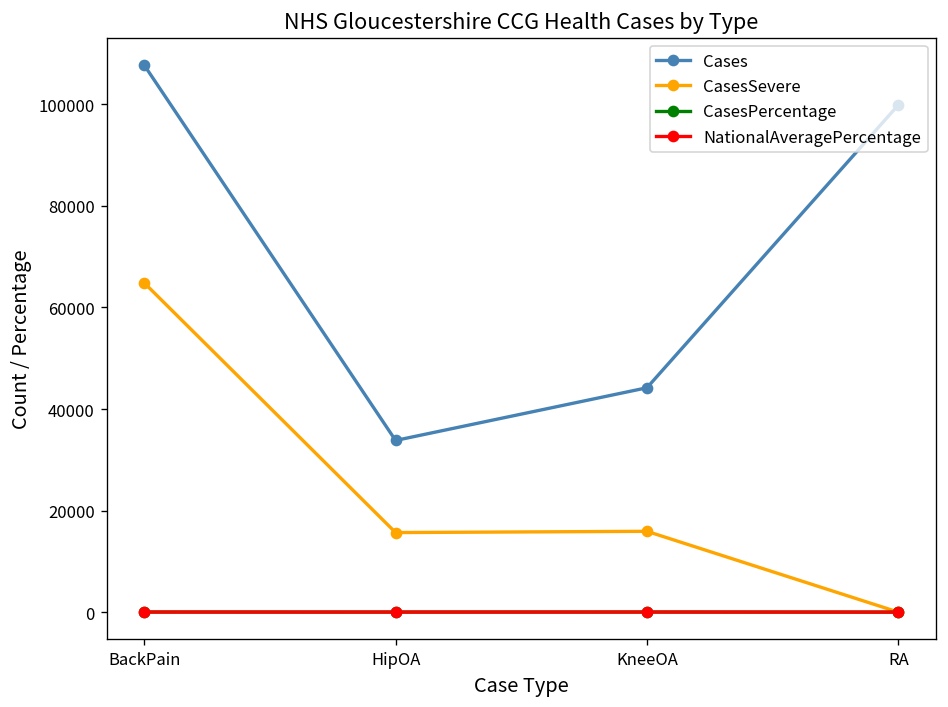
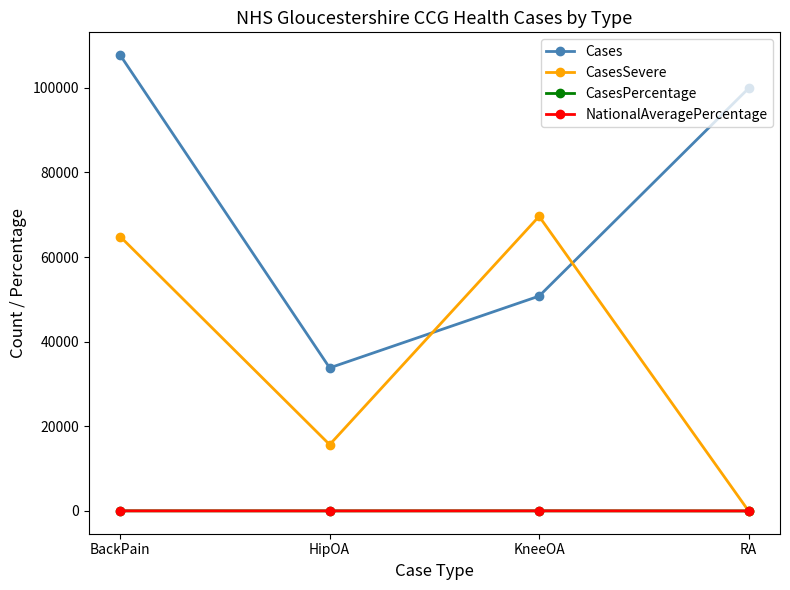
Cases, KneeOA: 44000 -> 51000
CasesSevere, KneeOA: 16000 -> 70000
